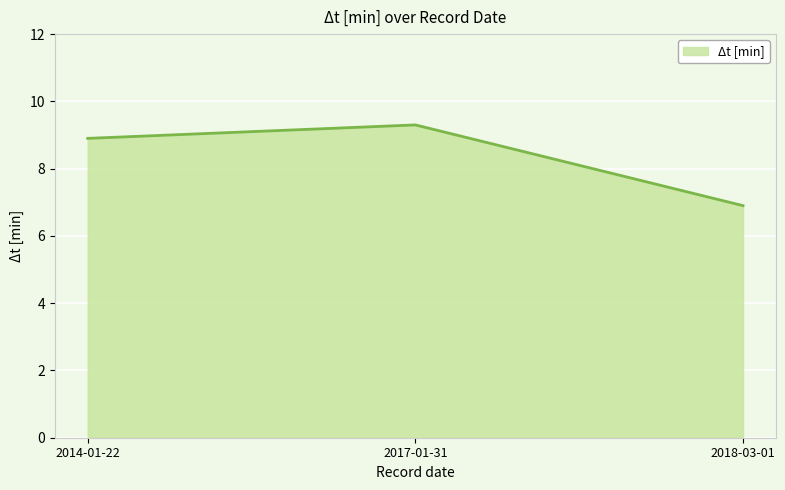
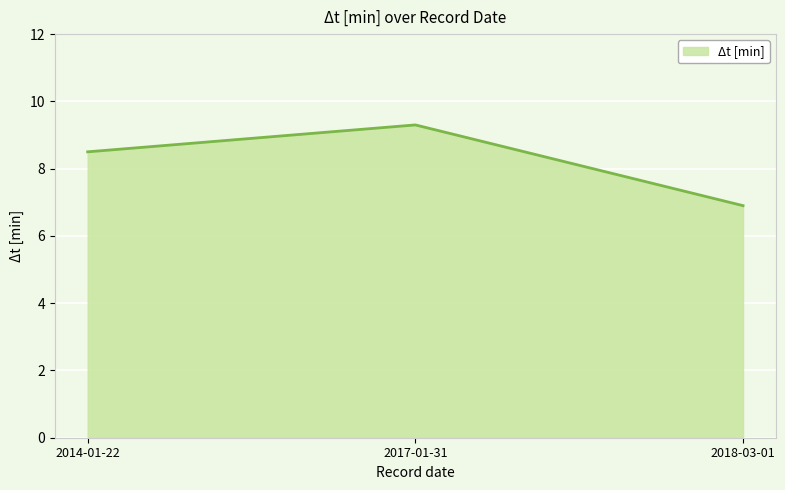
2014-01-22: 8.9 -> 8.5
